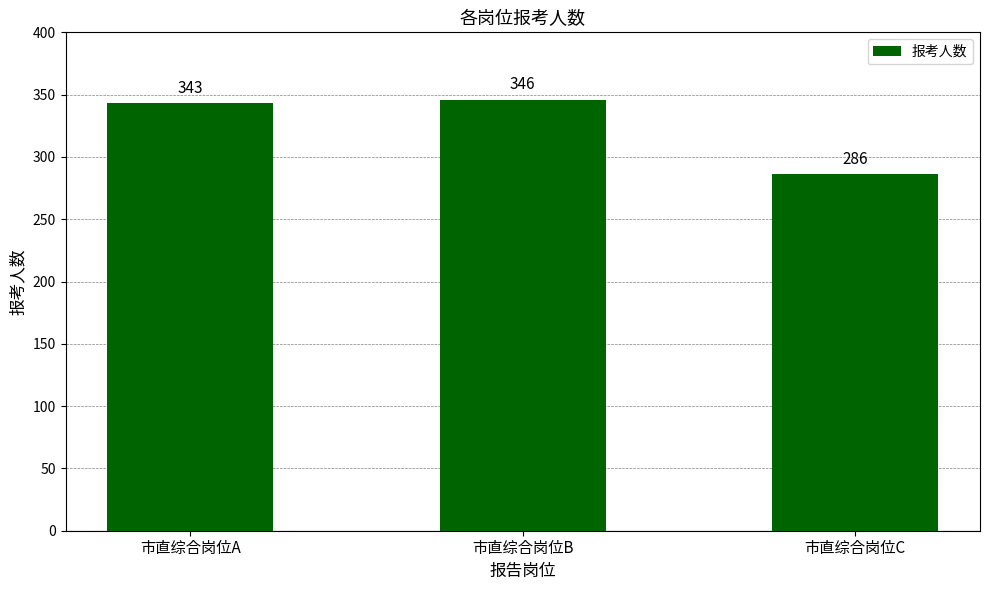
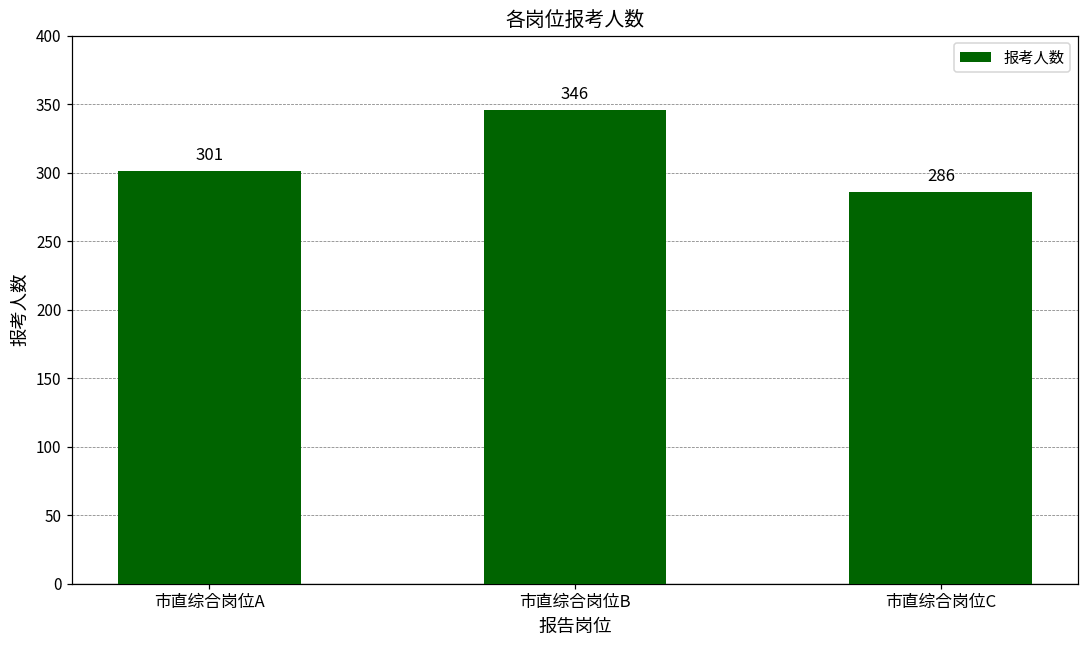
市直综合岗位A: 343 -> 301
